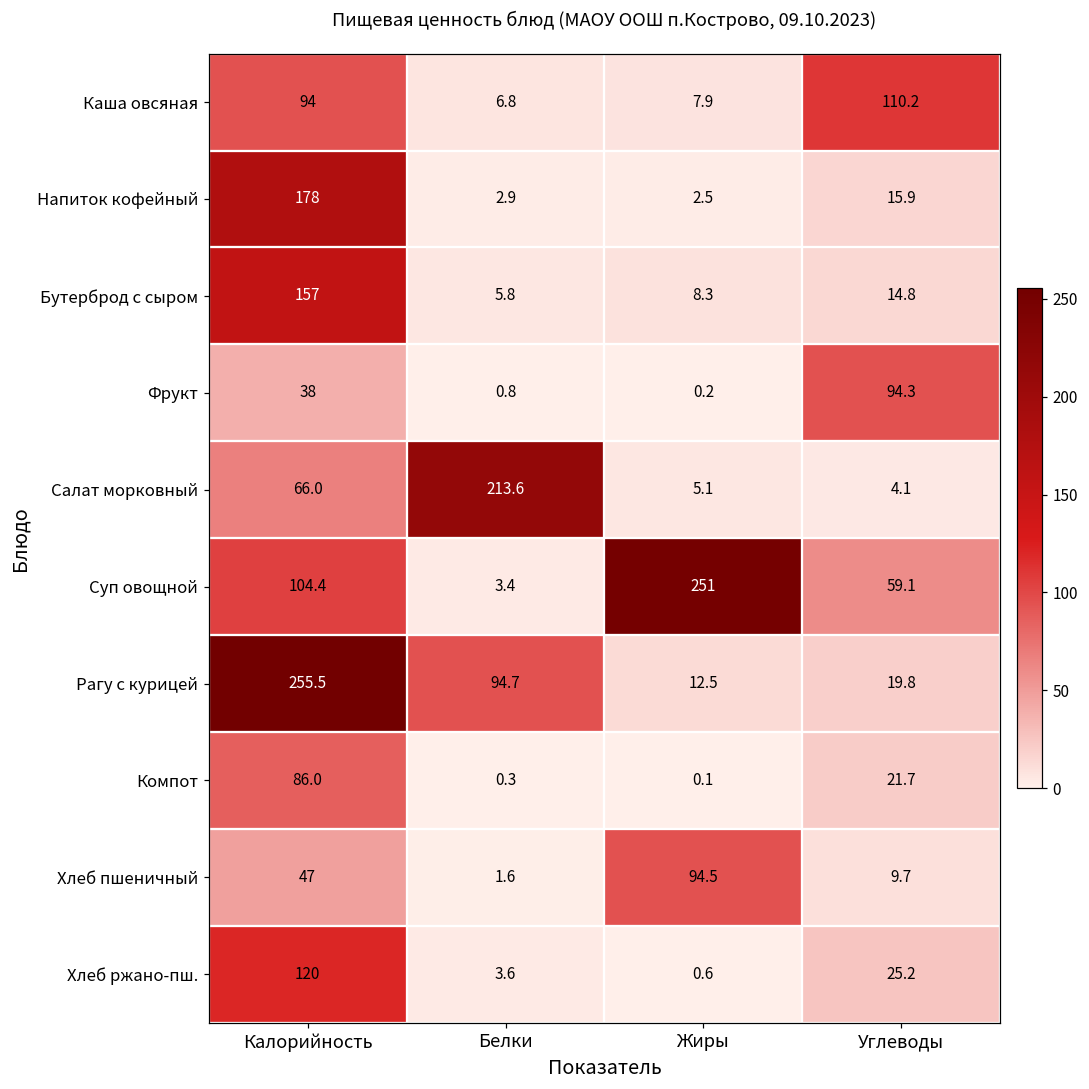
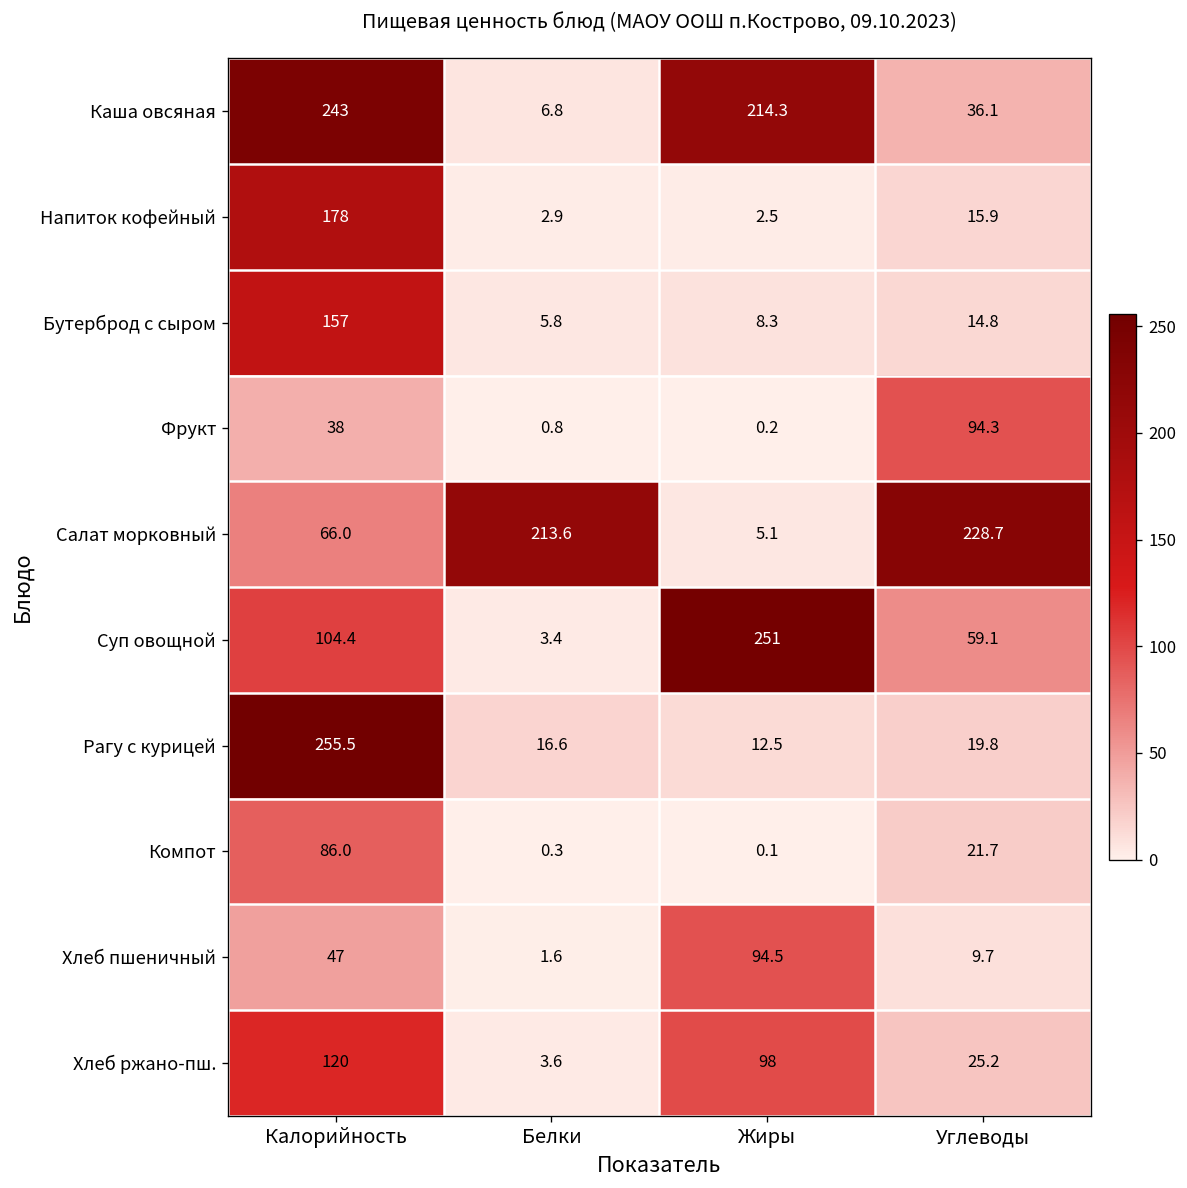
Каша овсяная, Калорийность: 94 -> 243
Каша овсяная, Жиры: 7.9 -> 214.3
Каша овсяная, Углеводы: 110.2 -> 36.1
Салат морковный, Углеводы: 4.1 -> 228.7
Рагу с курицей, Белки: 94.7 -> 16.6
Хлеб ржано-пш., Жиры: 0.6 -> 98
